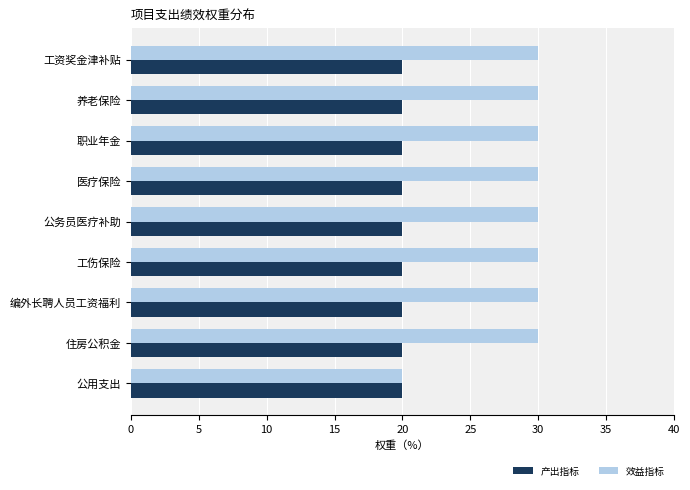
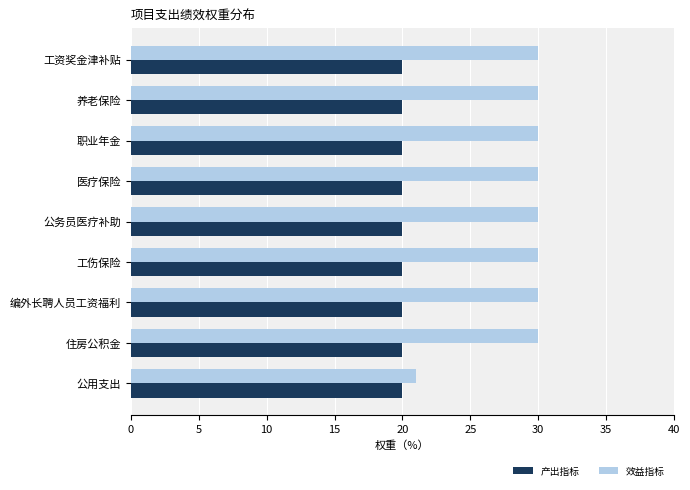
效益指标, 公用支出: 20 -> 21
